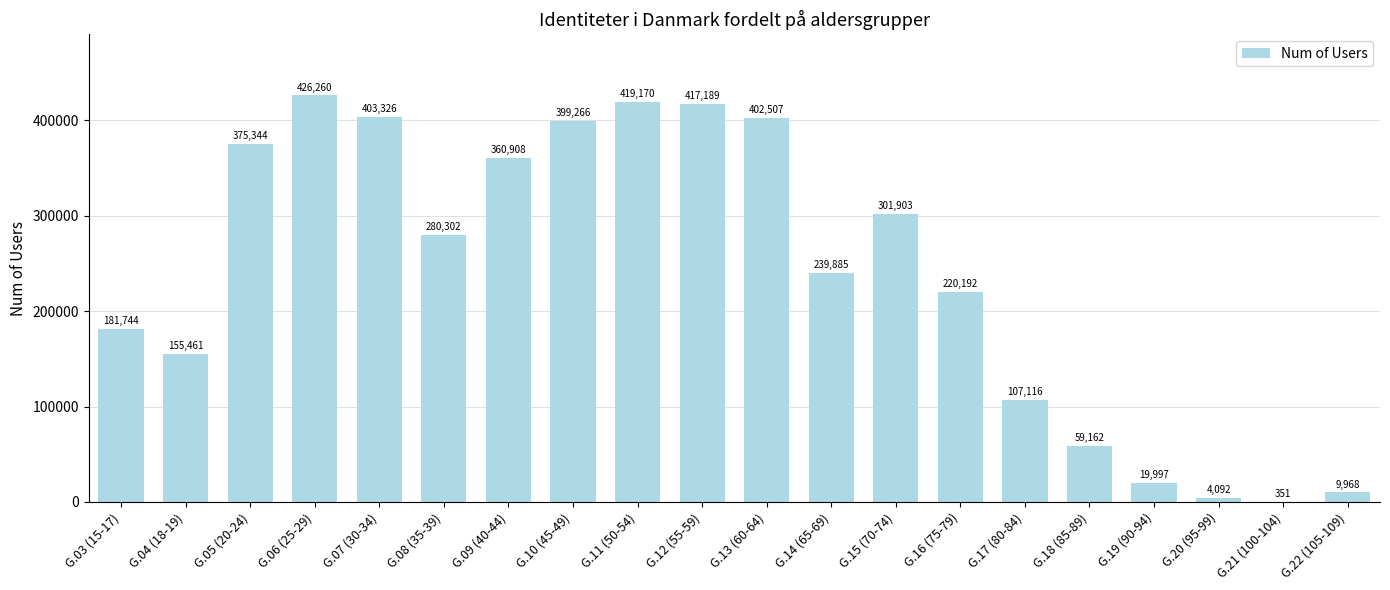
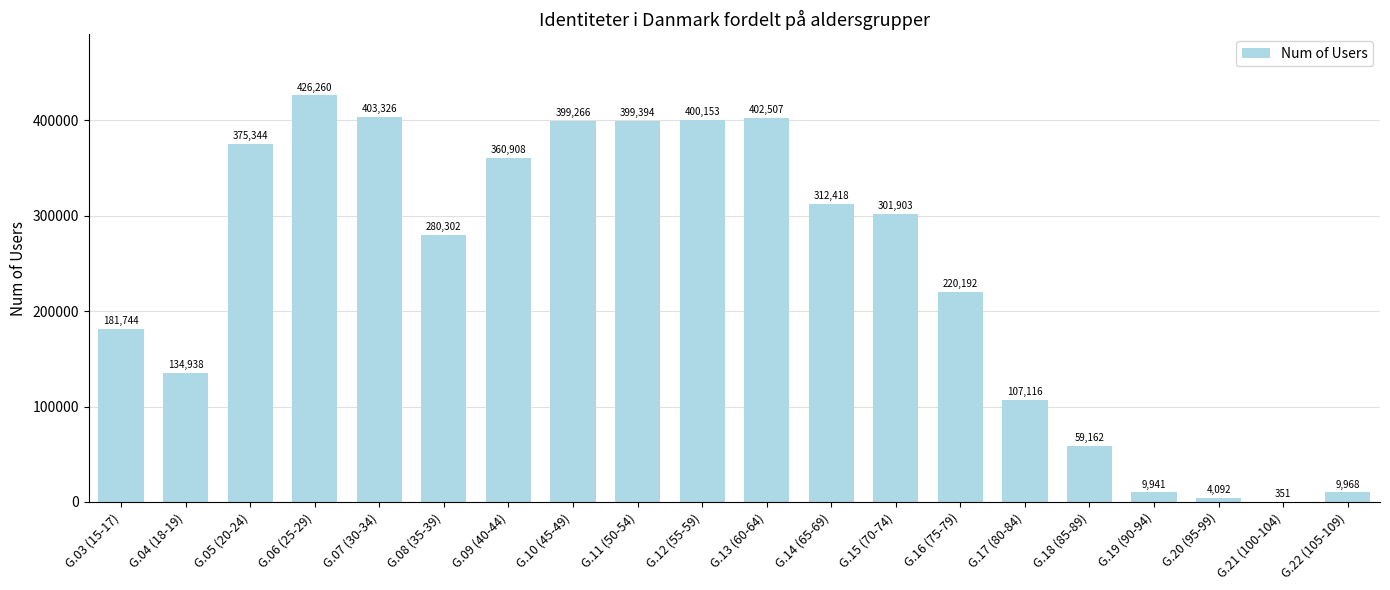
G.04 (18-19): 155,461 -> 134,938
G.11 (50-54): 419,170 -> 399,394
G.12 (55-59): 417,189 -> 400,153
G.14 (65-69): 239,885 -> 312,418
G.19 (90-94): 19,997 -> 9,941
